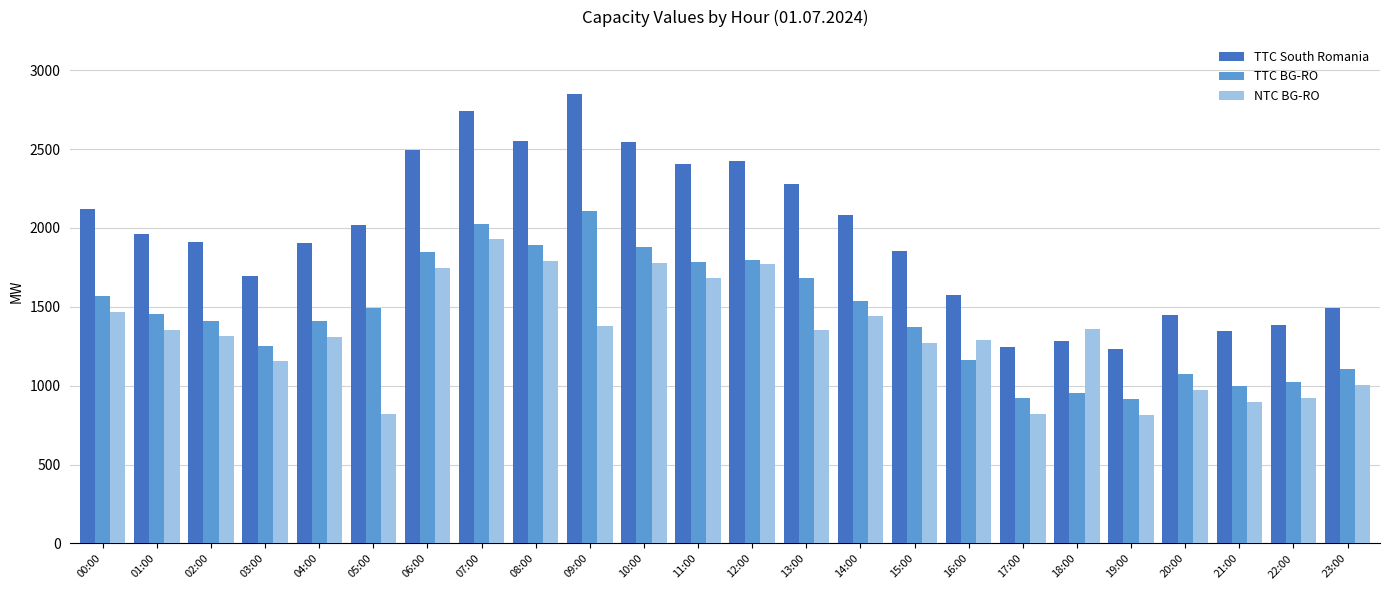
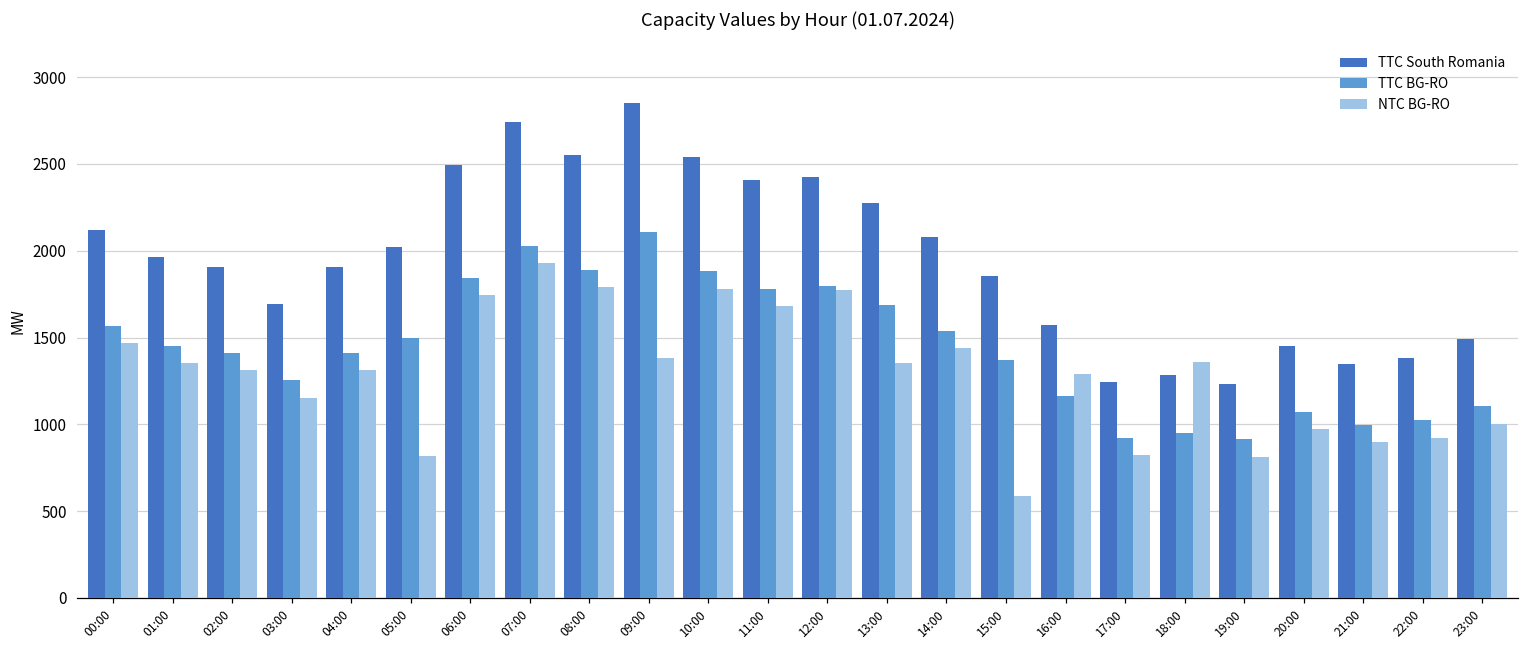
NTC BG-RO, 15:00: 1270 -> 590
